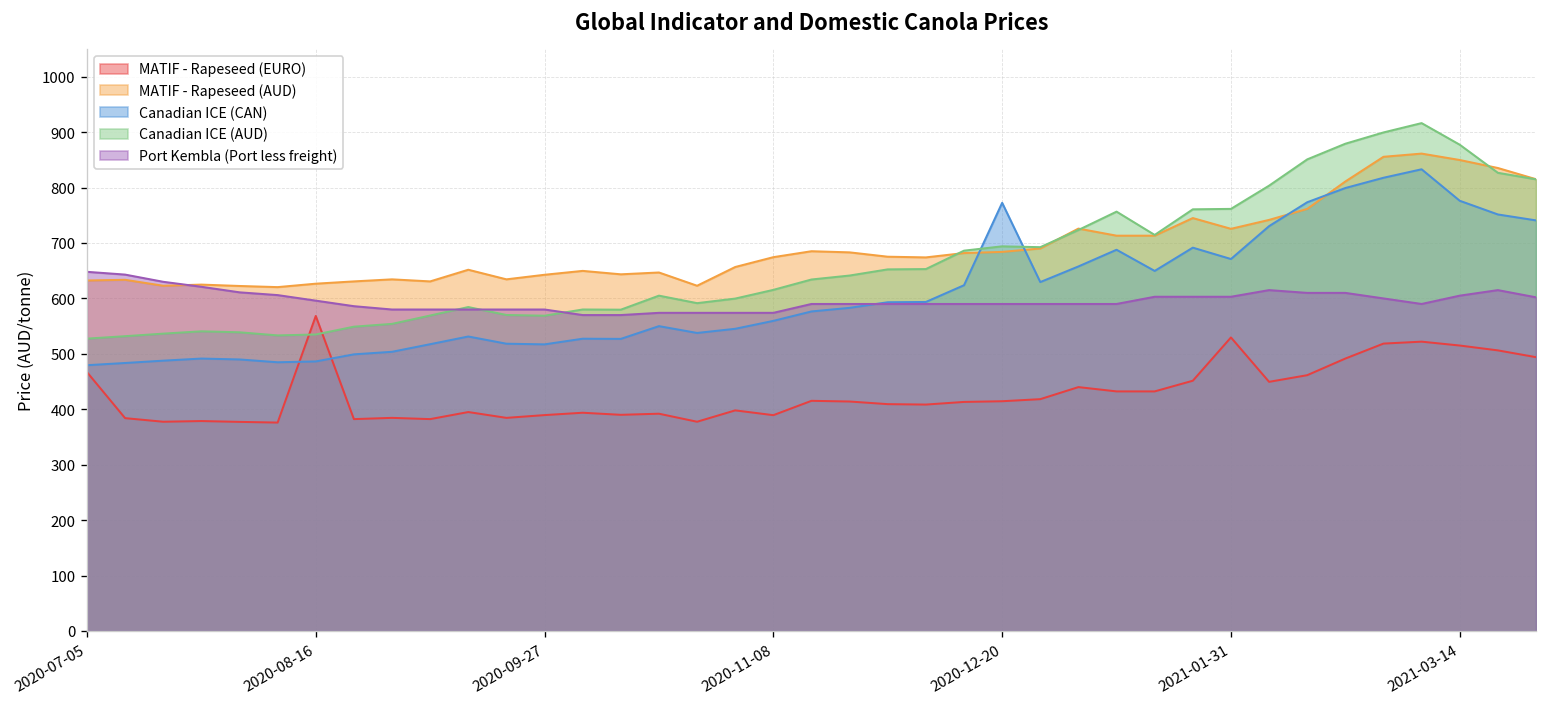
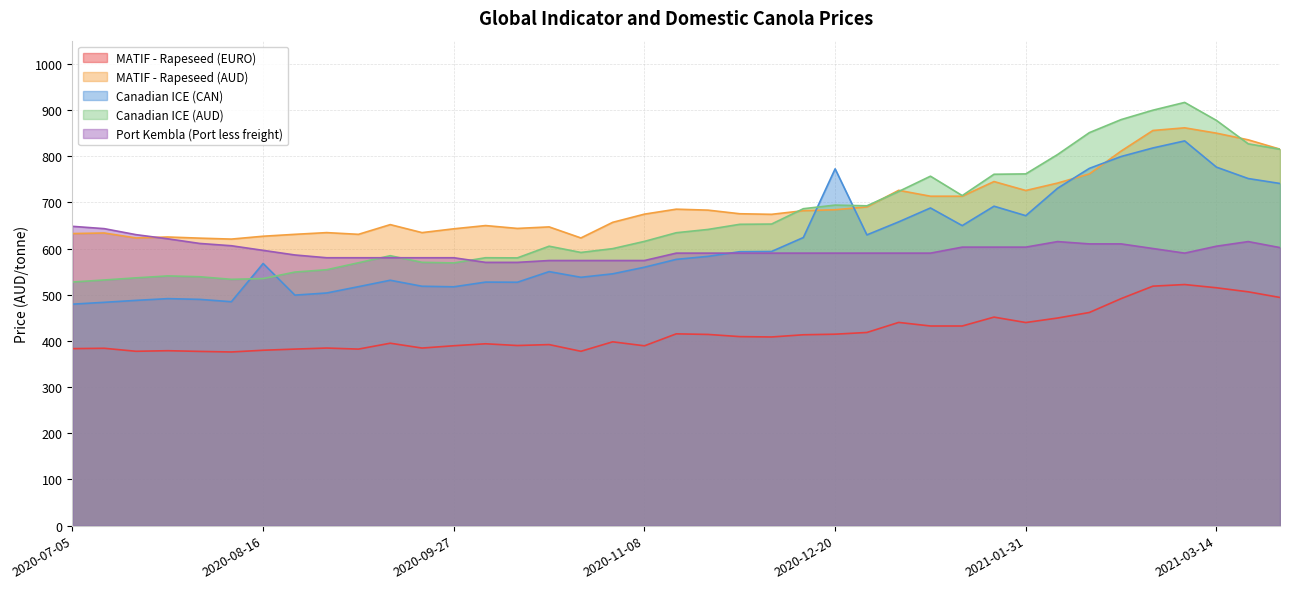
MATIF - Rapeseed (EURO), 2020-07-05: 470 -> 380
MATIF - Rapeseed (EURO), 2020-08-16: 570 -> 380
Canadian ICE (CAN), 2020-08-16: 490 -> 570
MATIF - Rapeseed (EURO), 2021-01-31: 530 -> 440
